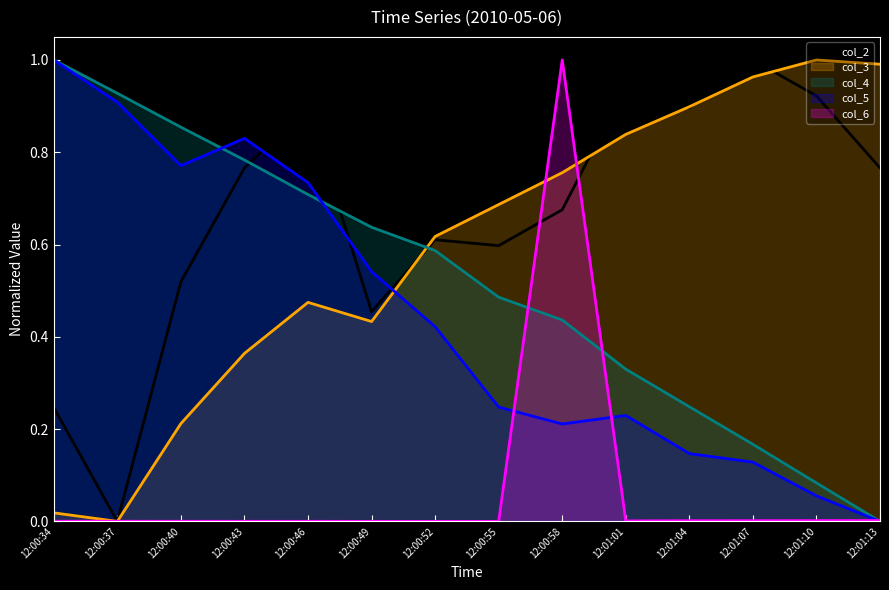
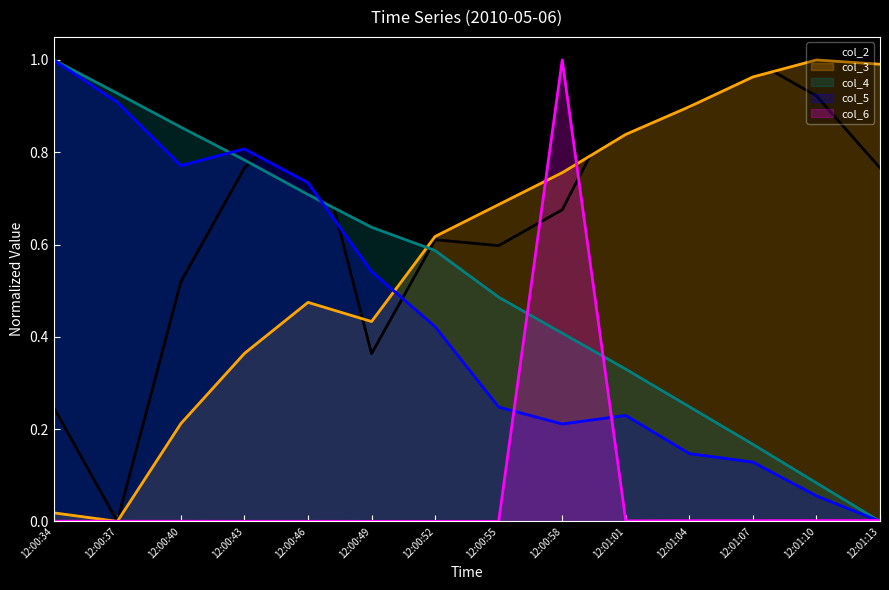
col_5, 12:00:43: 0.83 -> 0.81
col_2, 12:00:49: 0.45 -> 0.36
col_4, 12:00:58: 0.44 -> 0.41
